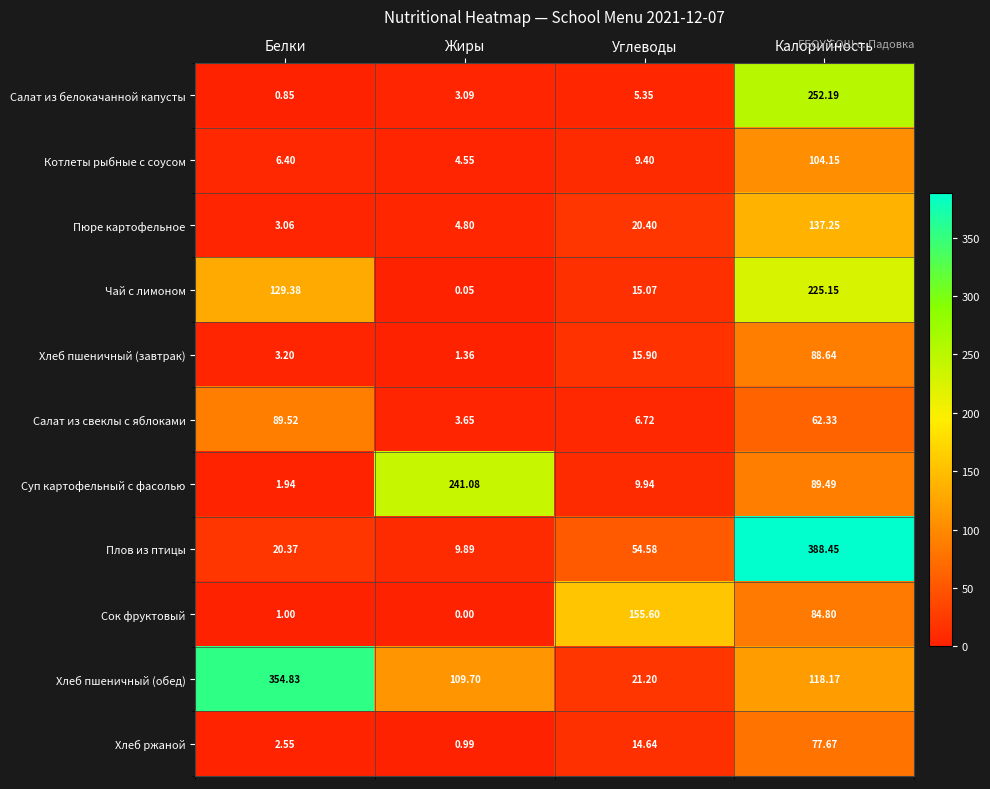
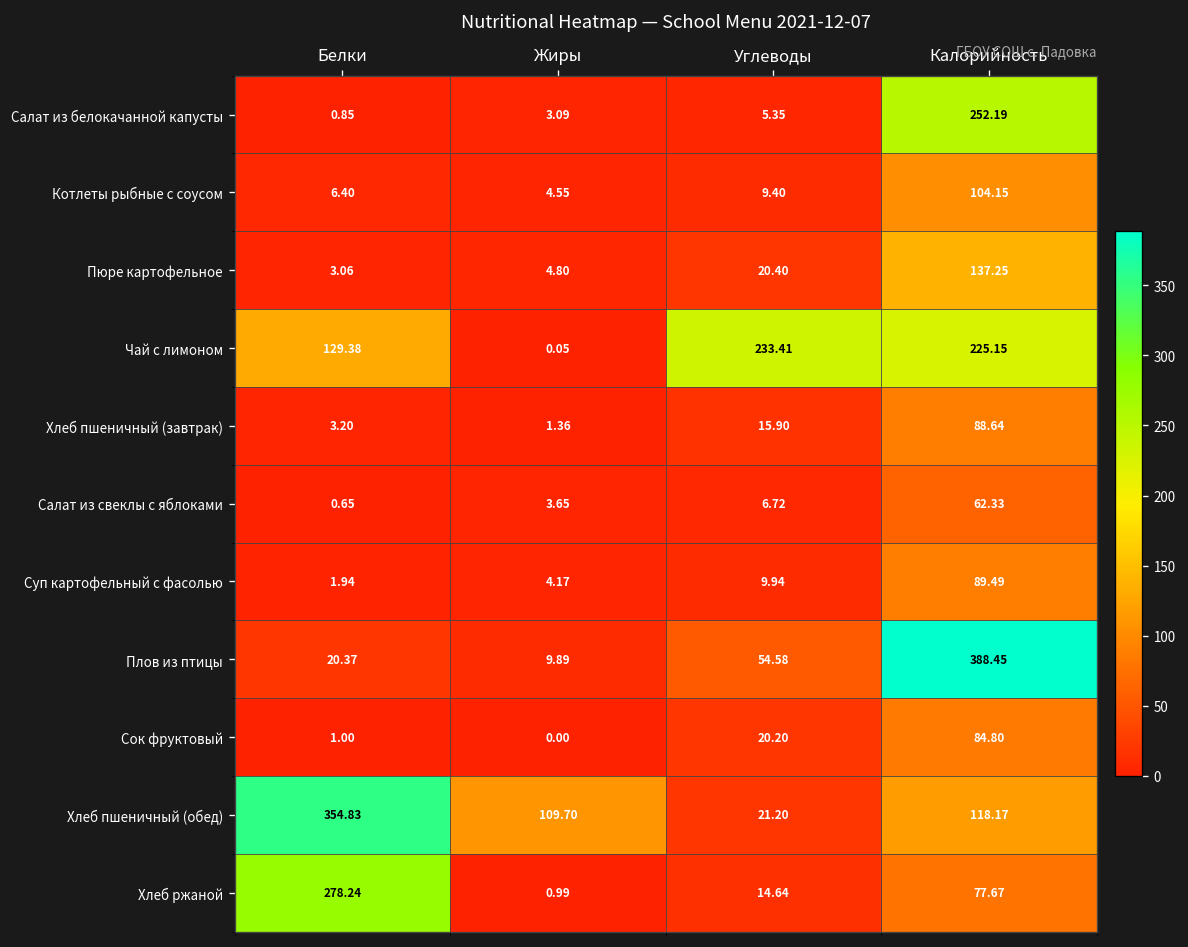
Чай с лимоном, Углеводы: 15.07 -> 233.41
Салат из свеклы с яблоками, Белки: 89.52 -> 0.65
Суп картофельный с фасолью, Жиры: 241.08 -> 4.17
Сок фруктовый, Углеводы: 155.60 -> 20.20
Хлеб ржаной, Белки: 2.55 -> 278.24
